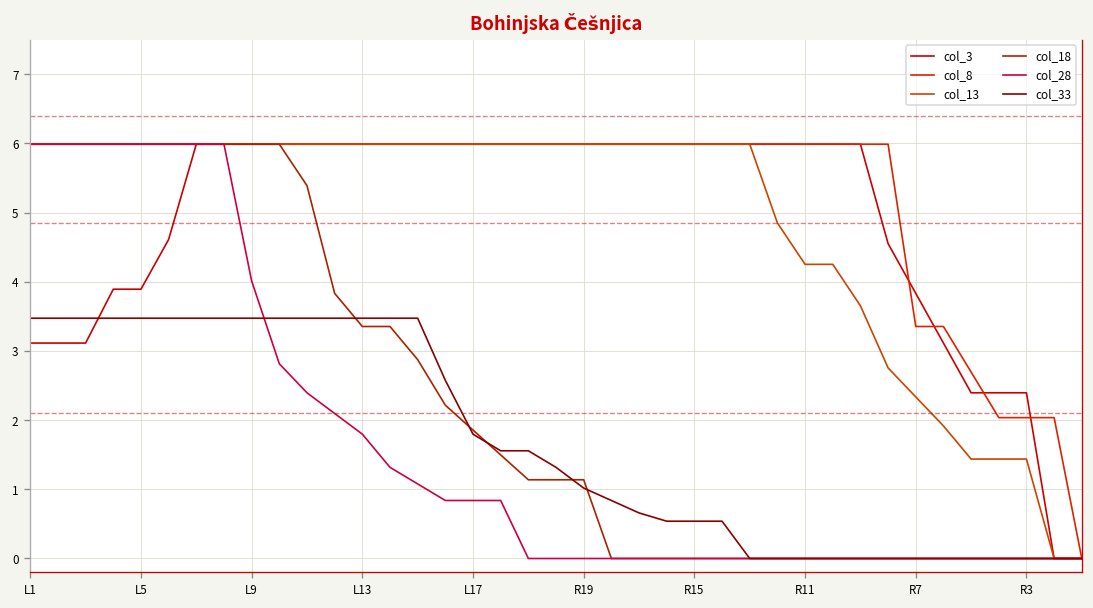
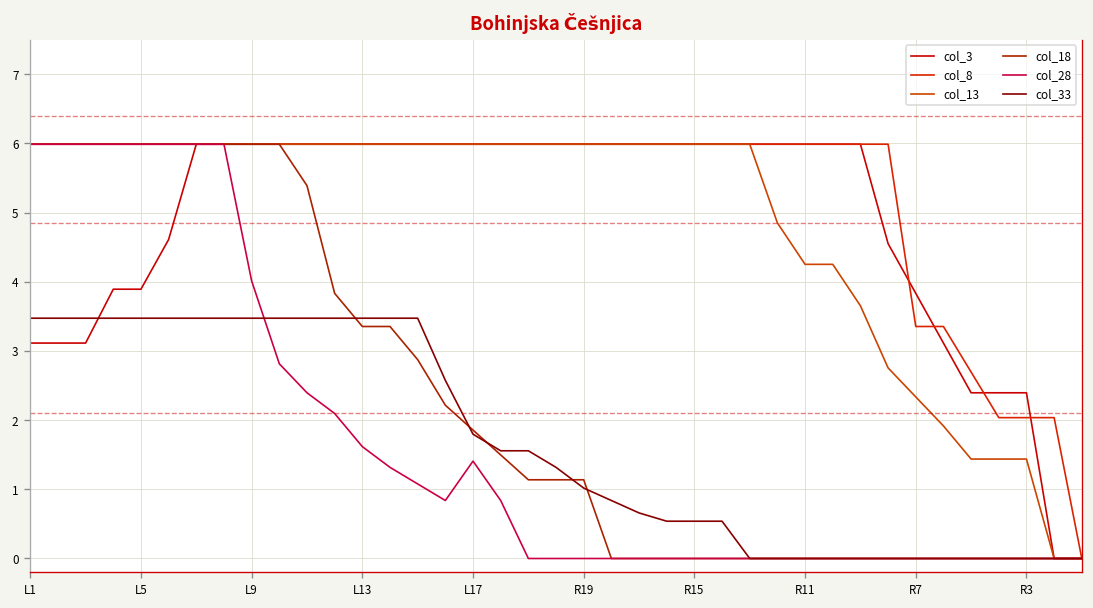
col_28, L13: 1.8 -> 1.6
col_28, L17: 0.8 -> 1.4
